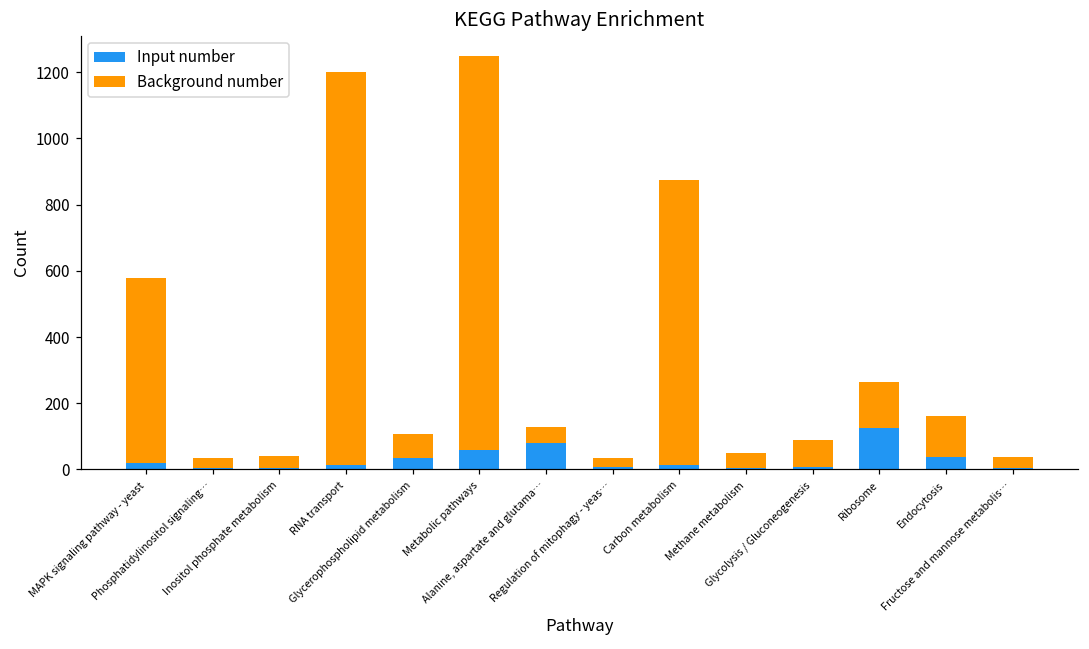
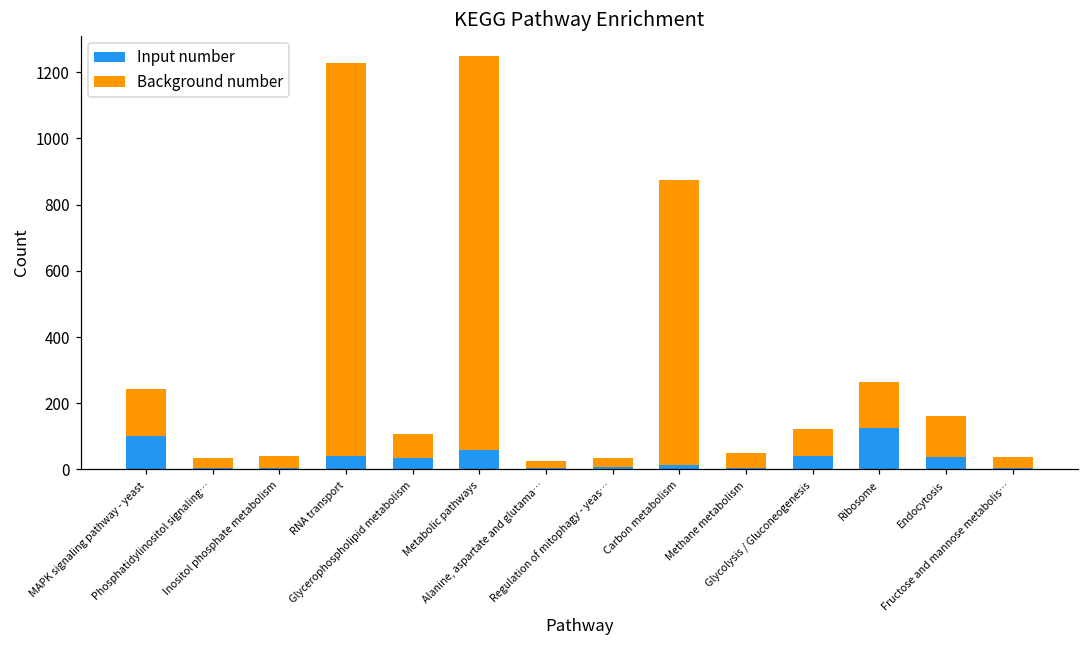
Input number, MAPK signaling pathway - yeast: 20 -> 100
Background number, MAPK signaling pathway - yeast: 560 -> 140
Input number, RNA transport: 10 -> 40
Input number, Alanine, aspartate and glutama…: 80 -> 10
Background number, Alanine, aspartate and glutama…: 50 -> 20
Input number, Glycolysis / Gluconeogenesis: 10 -> 40
